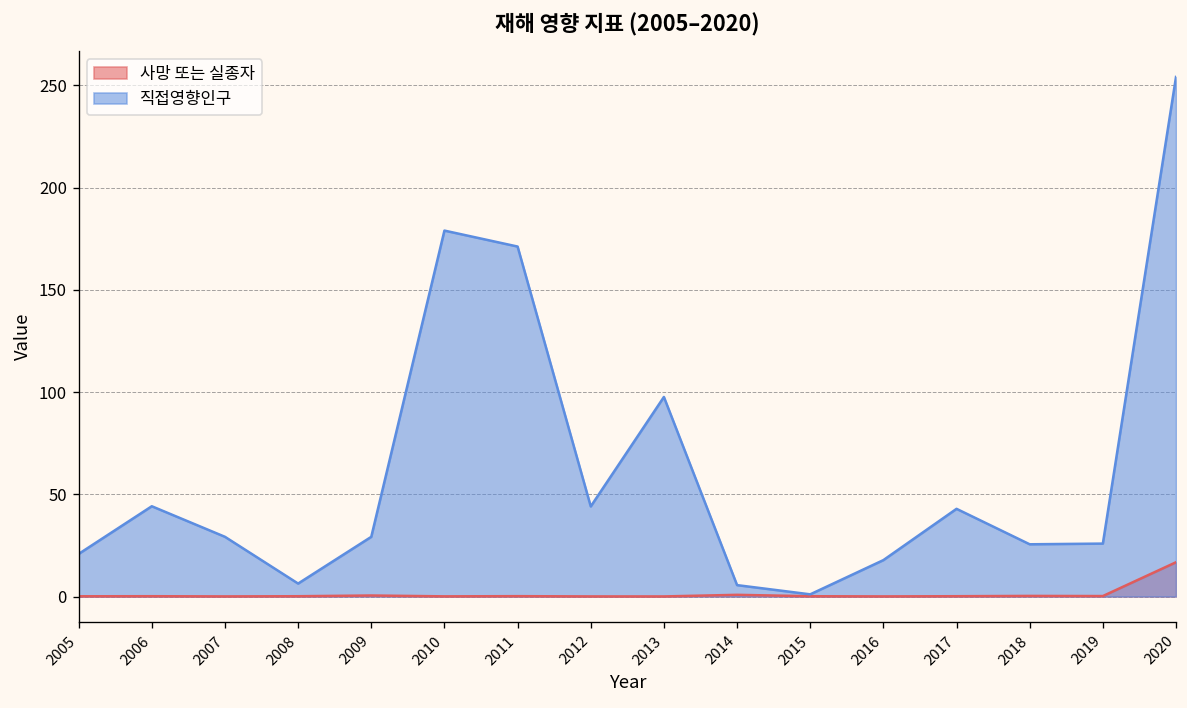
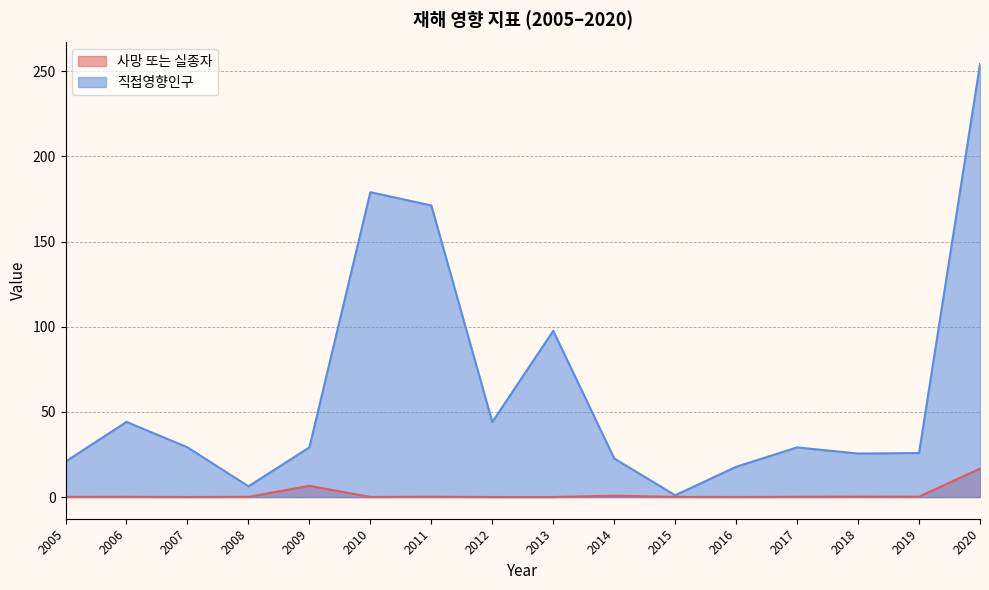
사망 또는 실종자, 2009: 0 -> 7
직접영향인구, 2014: 6 -> 23
직접영향인구, 2017: 43 -> 29
